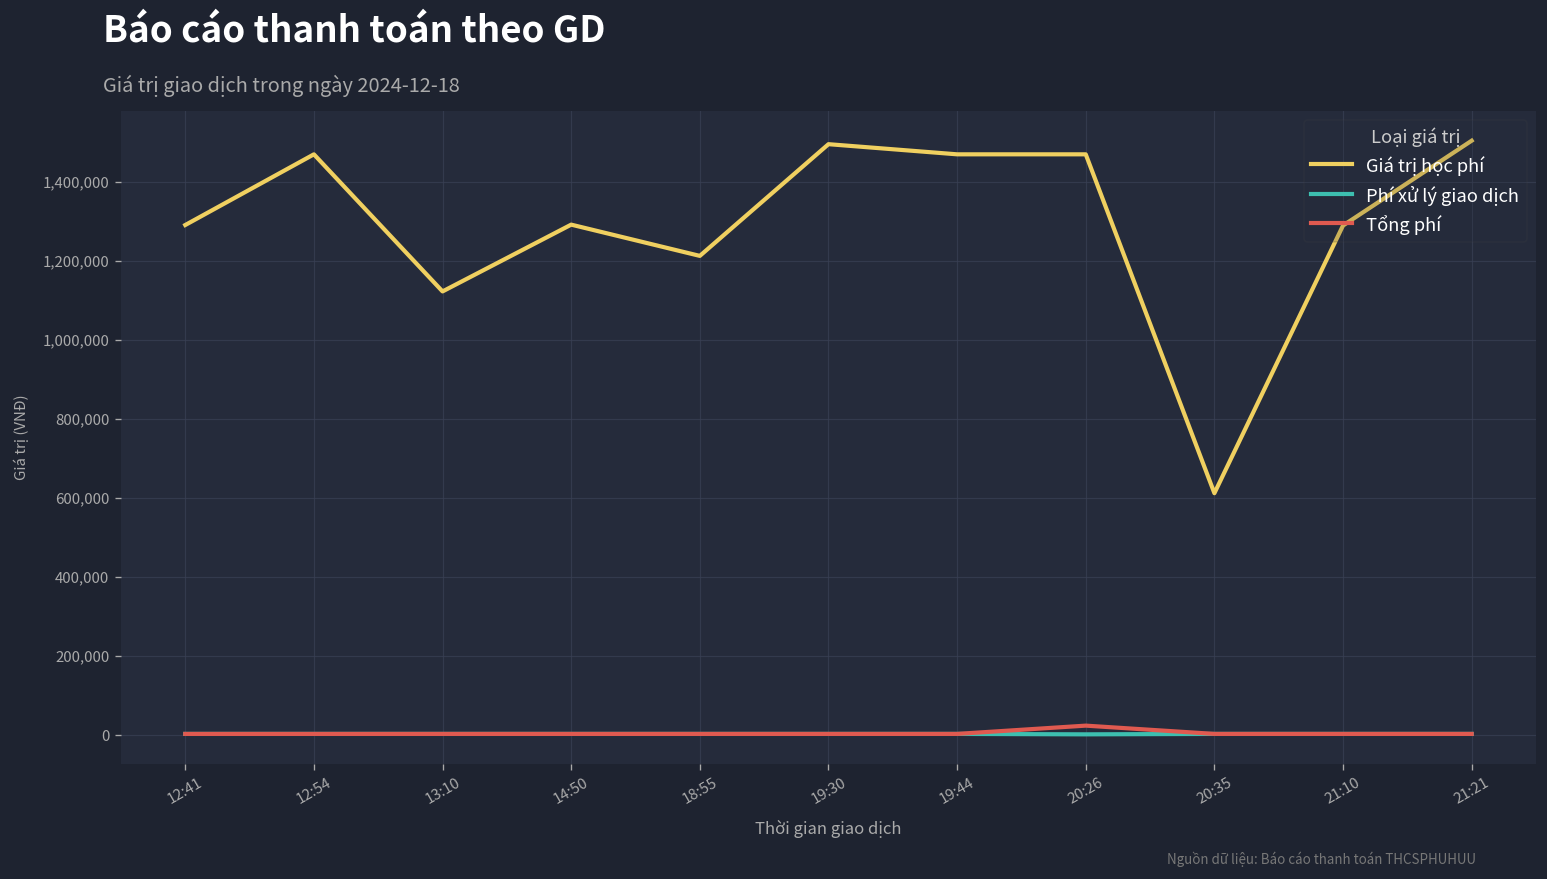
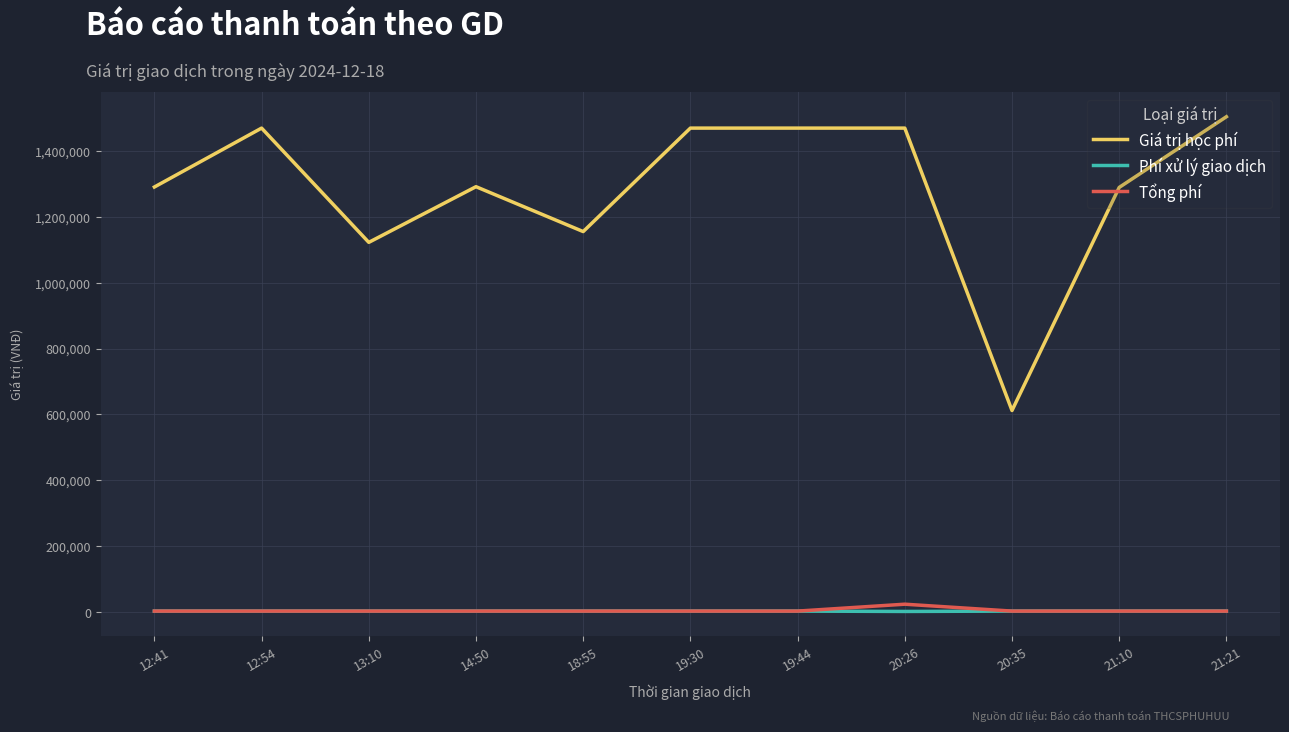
Giá trị học phí, 18:55: 1,210,000 -> 1,160,000
Giá trị học phí, 19:30: 1,490,000 -> 1,470,000
